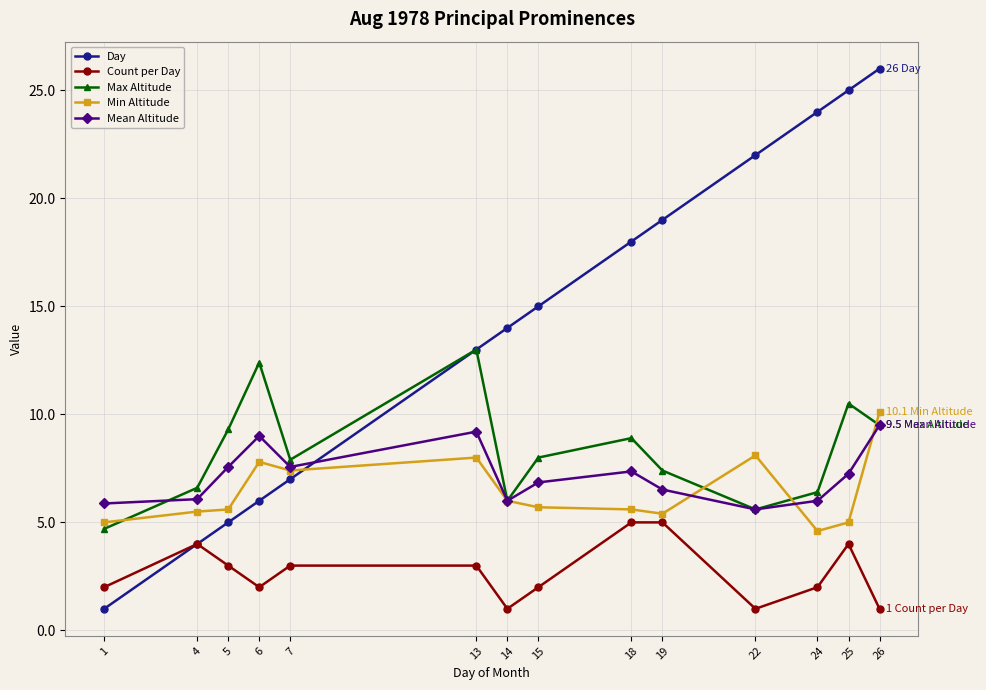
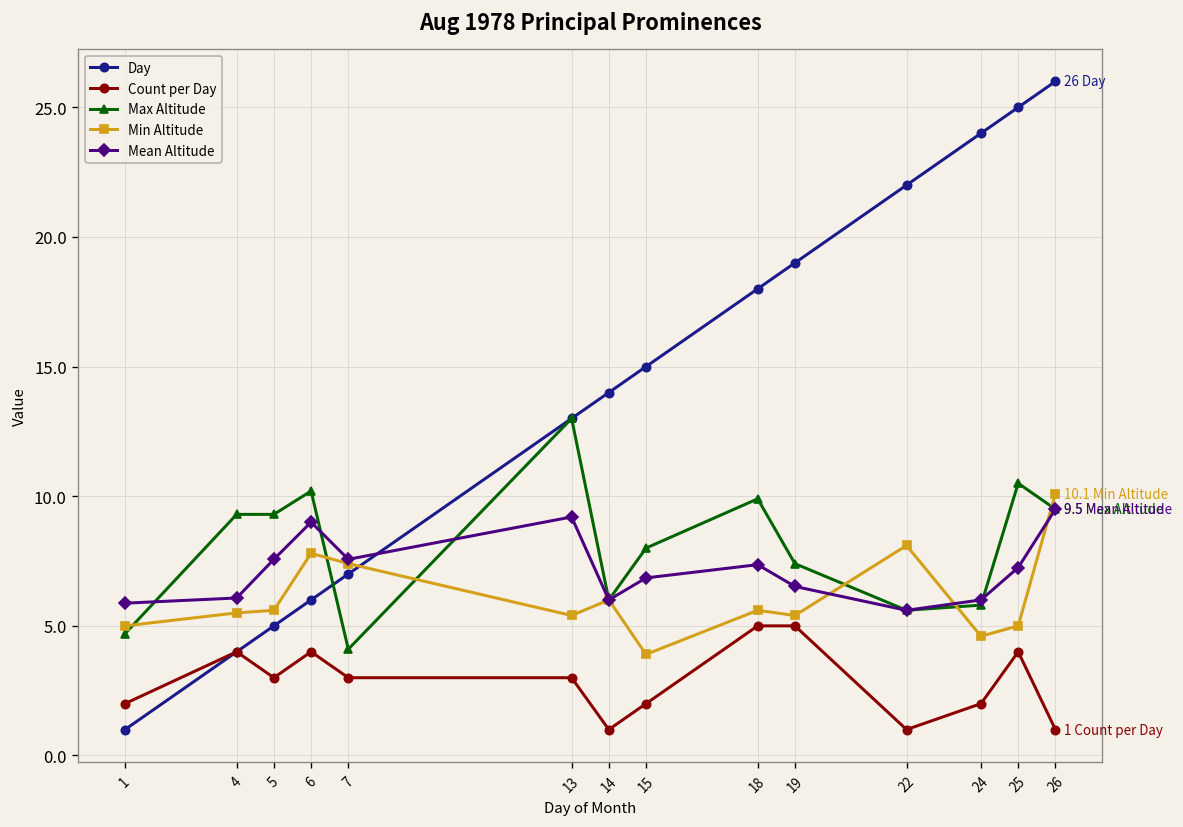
Max Altitude, 4: 6.6 -> 9.3
Count per Day, 6: 2 -> 4
Max Altitude, 6: 12.4 -> 10.2
Max Altitude, 7: 7.9 -> 4.1
Min Altitude, 13: 8.0 -> 5.4
Min Altitude, 15: 5.7 -> 3.9
Max Altitude, 18: 8.9 -> 9.9
Max Altitude, 24: 6.4 -> 5.8
